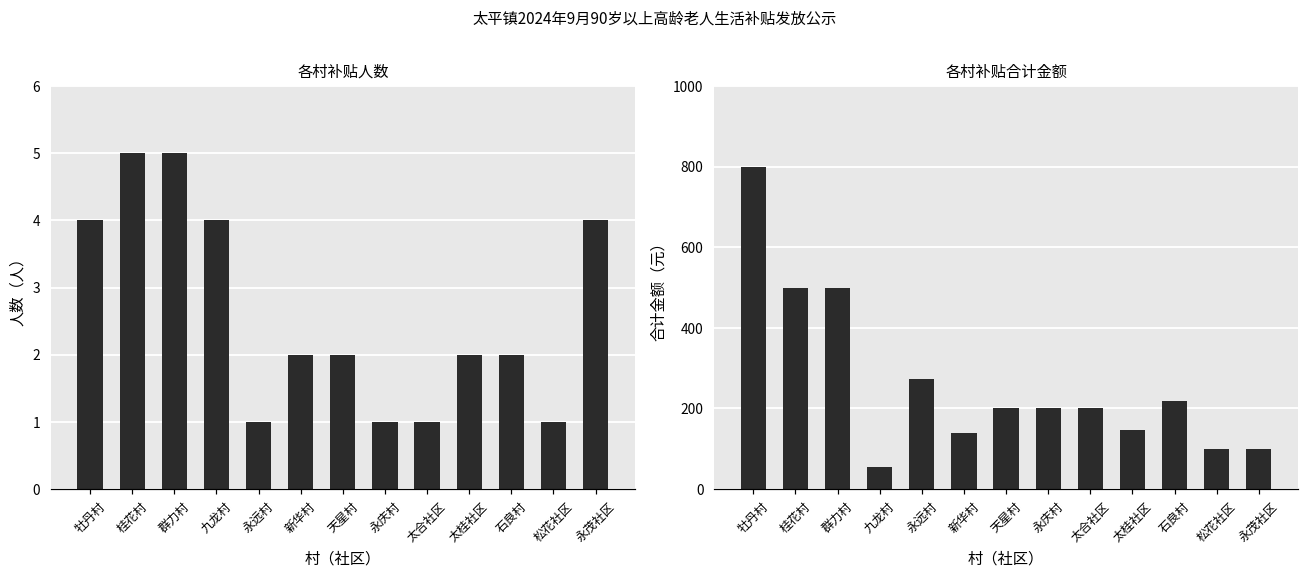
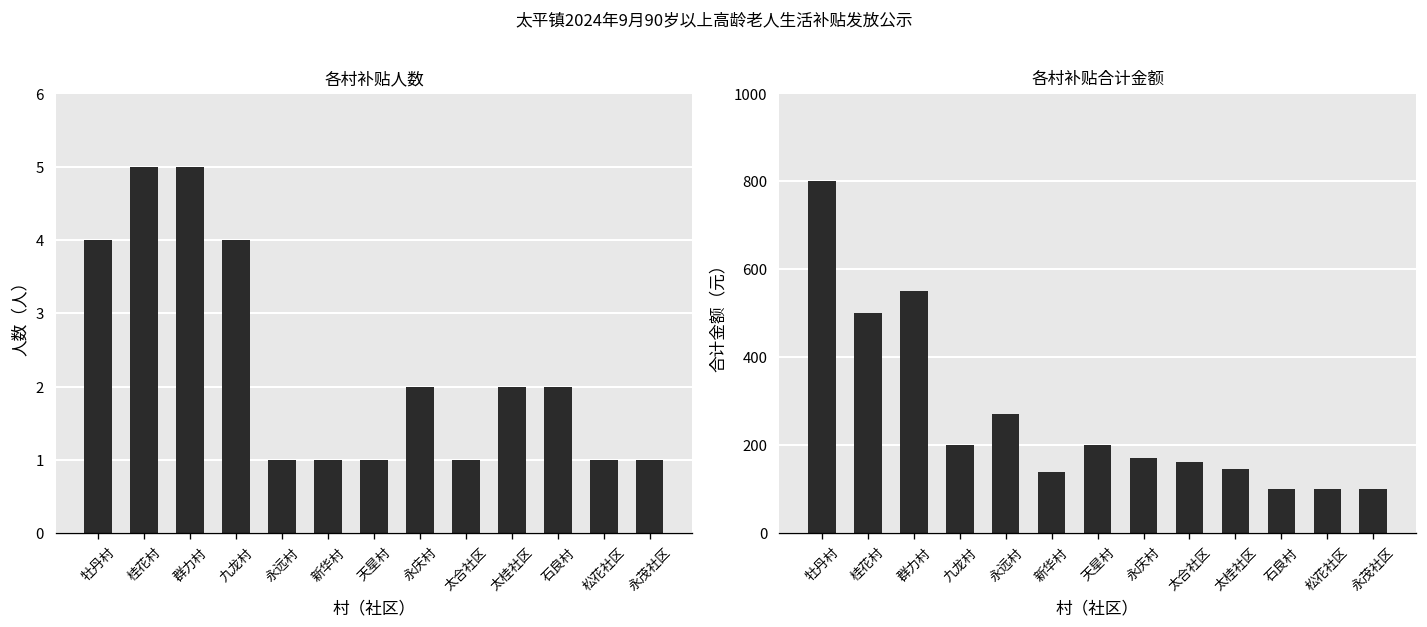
各村补贴人数, 新华村: 2 -> 1
各村补贴人数, 天星村: 2 -> 1
各村补贴人数, 永庆村: 1 -> 2
各村补贴人数, 永茂社区: 4 -> 1
各村补贴合计金额, 群力村: 500 -> 550
各村补贴合计金额, 九龙村: 60 -> 200
各村补贴合计金额, 永庆村: 200 -> 170
各村补贴合计金额, 太合社区: 200 -> 160
各村补贴合计金额, 石良村: 220 -> 100
